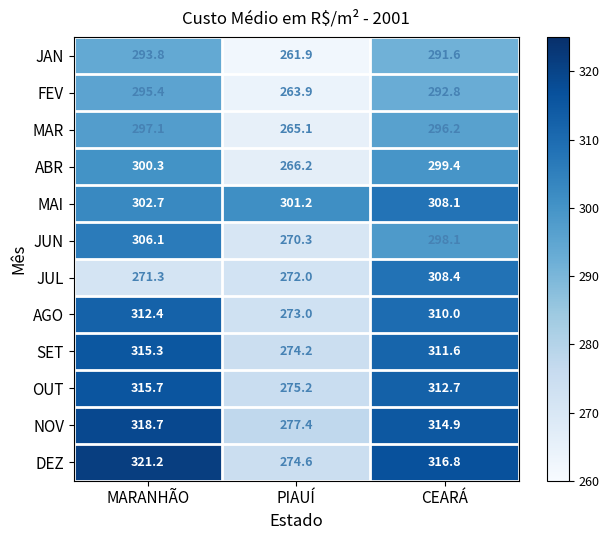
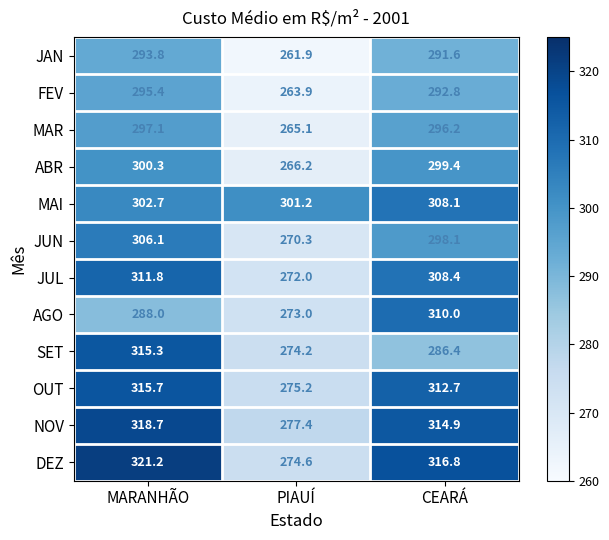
JUL, MARANHÃO: 271.3 -> 311.8
AGO, MARANHÃO: 312.4 -> 288.0
SET, CEARÁ: 311.6 -> 286.4
